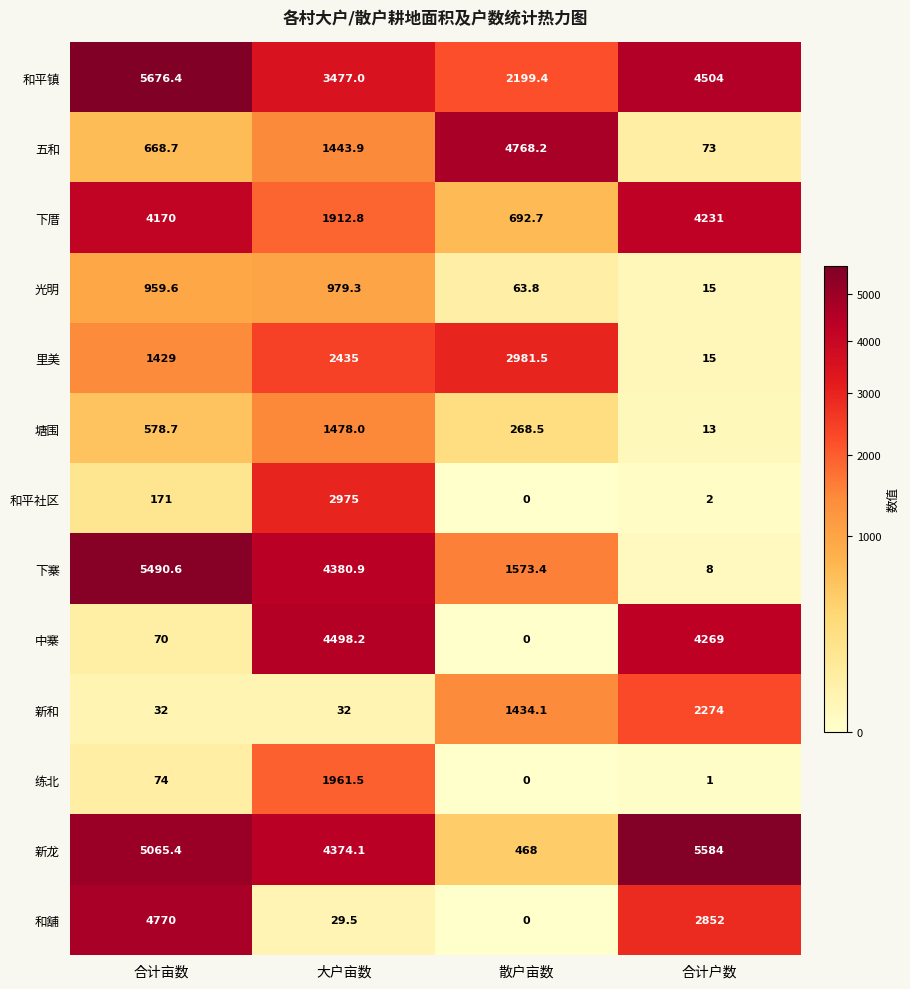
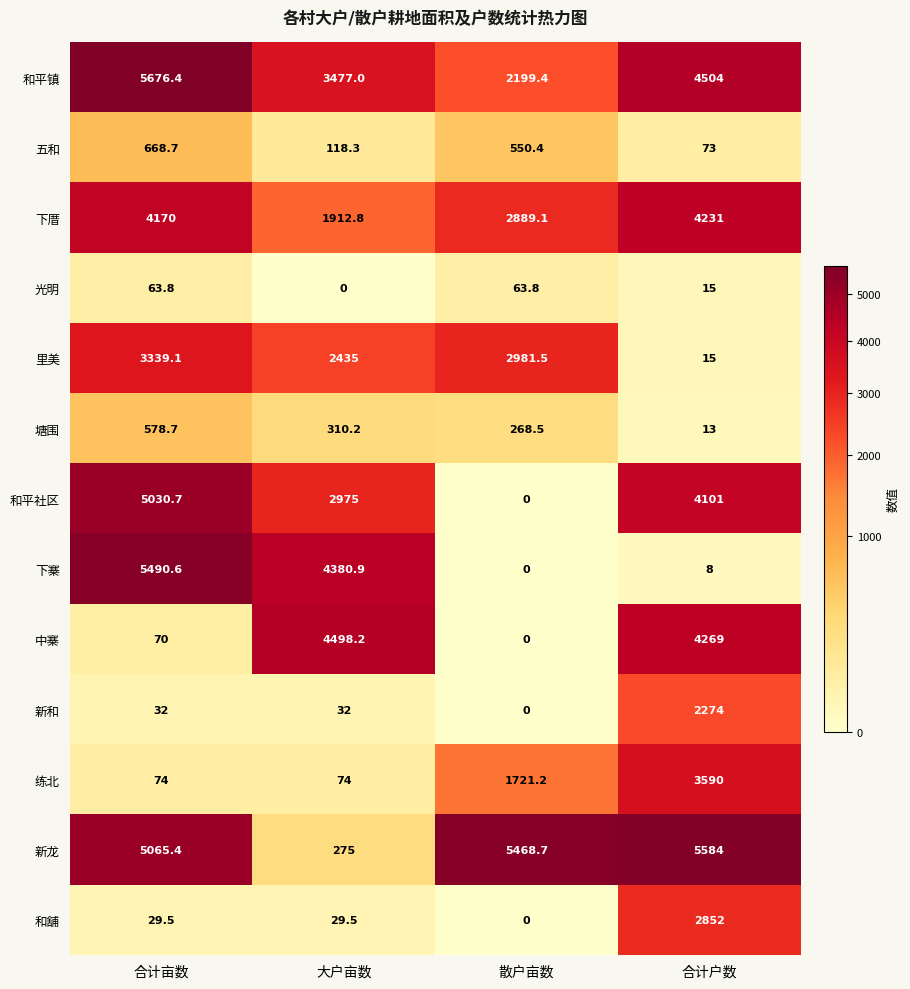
五和, 大户亩数: 1443.9 -> 118.3
五和, 散户亩数: 4768.2 -> 550.4
下厝, 散户亩数: 692.7 -> 2889.1
光明, 合计亩数: 959.6 -> 63.8
光明, 大户亩数: 979.3 -> 0
里美, 合计亩数: 1429 -> 3339.1
塘围, 大户亩数: 1478.0 -> 310.2
和平社区, 合计亩数: 171 -> 5030.7
和平社区, 合计户数: 2 -> 4101
下寨, 散户亩数: 1573.4 -> 0
新和, 散户亩数: 1434.1 -> 0
练北, 大户亩数: 1961.5 -> 74
练北, 散户亩数: 0 -> 1721.2
练北, 合计户数: 1 -> 3590
新龙, 大户亩数: 4374.1 -> 275
新龙, 散户亩数: 468 -> 5468.7
和舖, 合计亩数: 4770 -> 29.5
